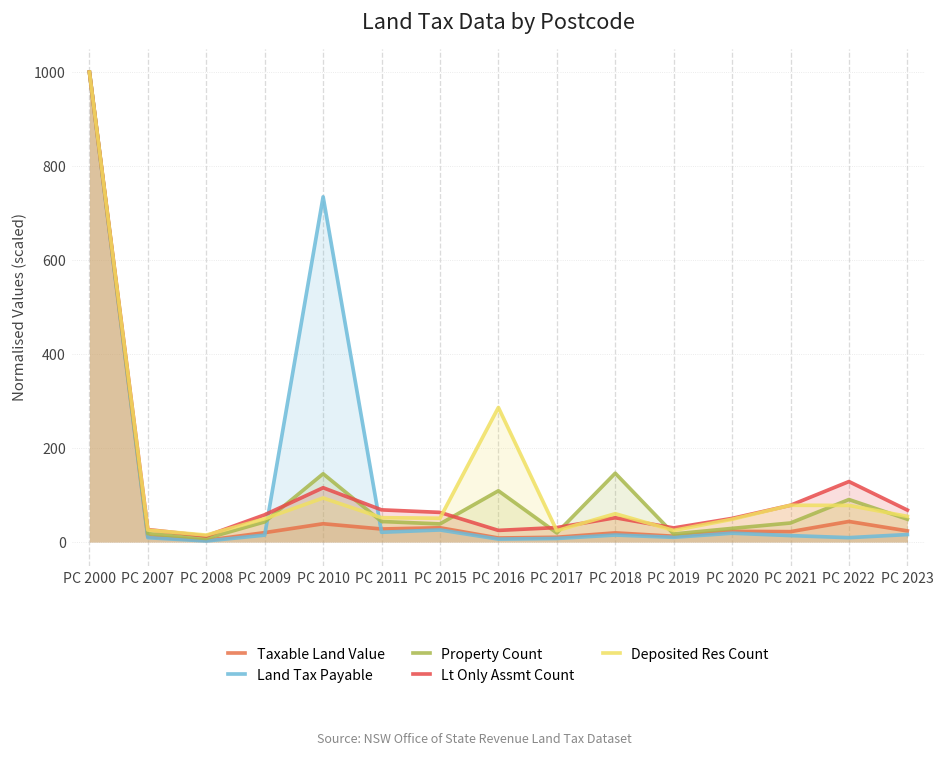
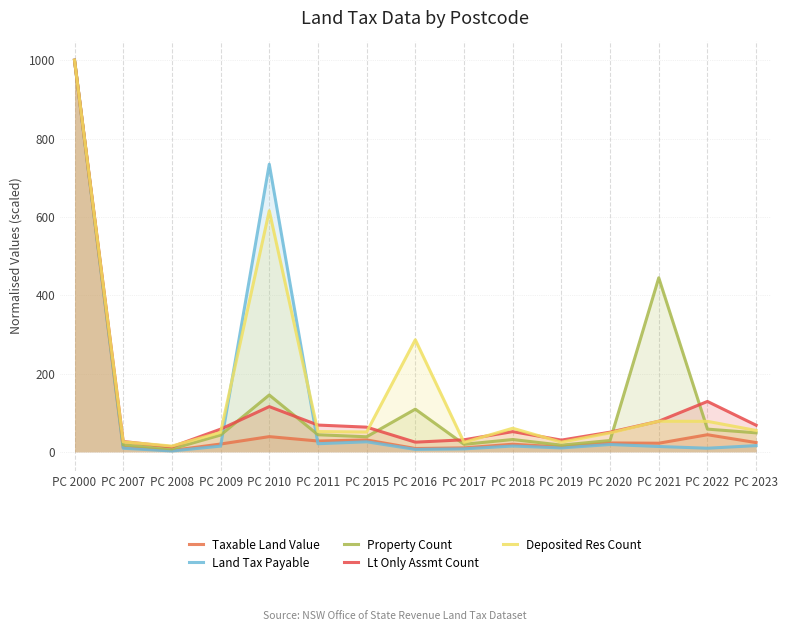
Deposited Res Count, PC 2010: 90 -> 620
Property Count, PC 2018: 150 -> 30
Property Count, PC 2021: 40 -> 440
Property Count, PC 2022: 90 -> 60
